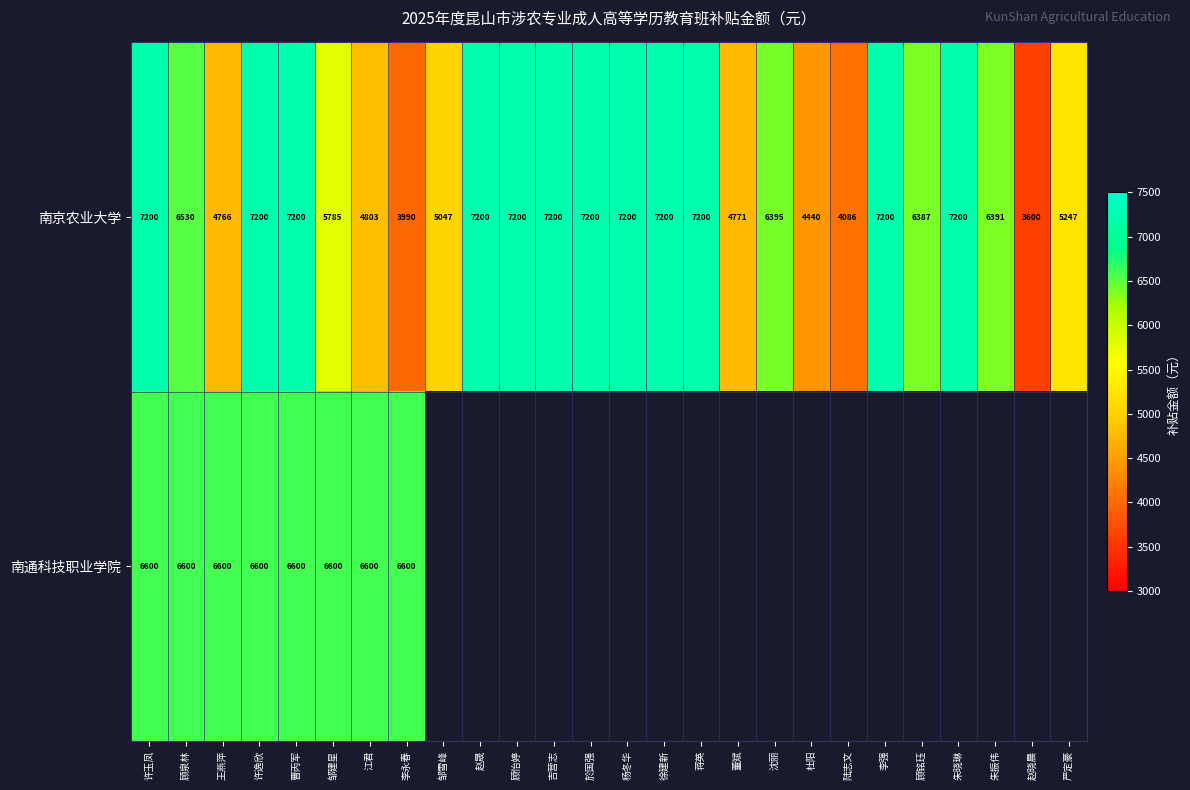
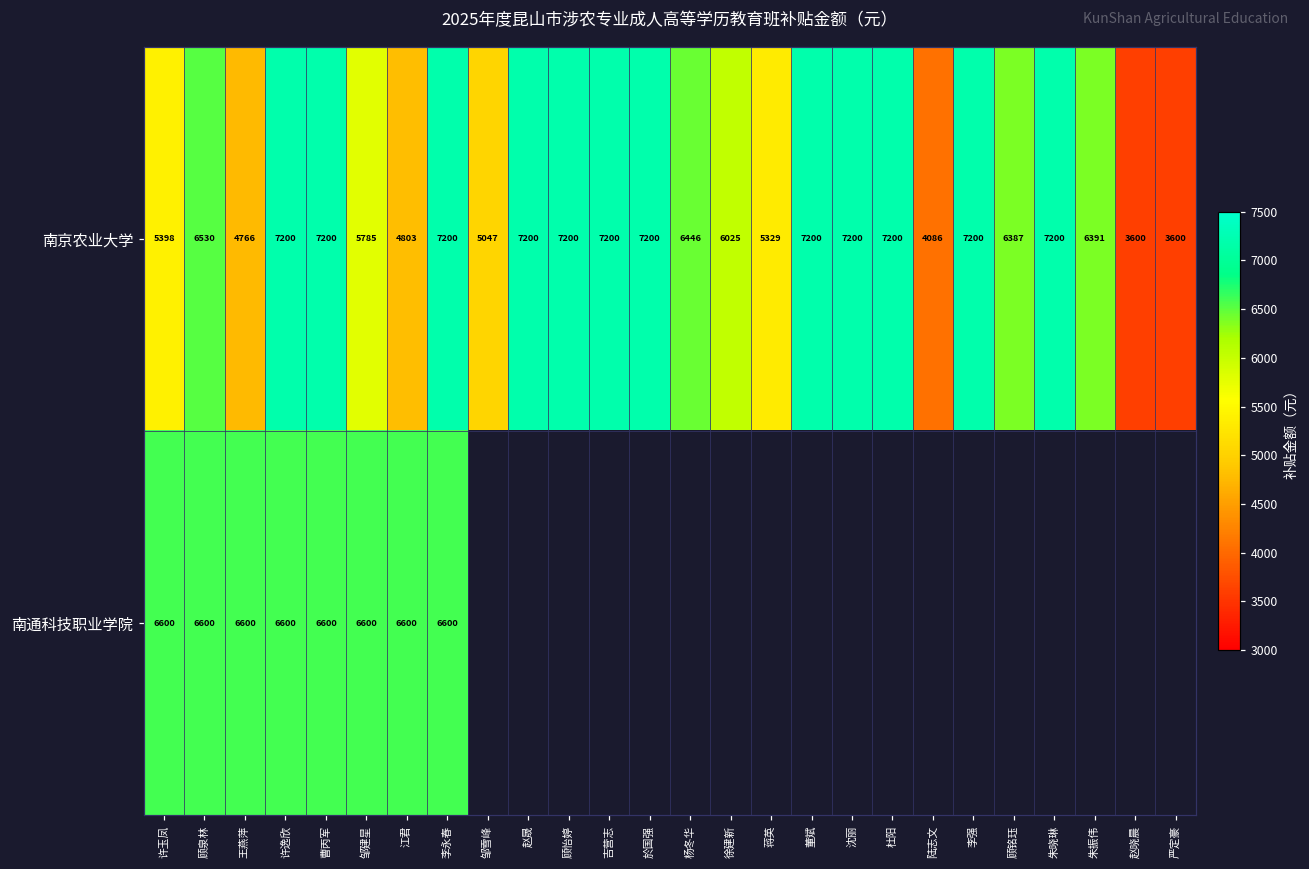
南京农业大学, 许玉凤: 7200 -> 5398
南京农业大学, 李永春: 3990 -> 7200
南京农业大学, 杨冬华: 7200 -> 6446
南京农业大学, 徐建新: 7200 -> 6025
南京农业大学, 蒋英: 7200 -> 5329
南京农业大学, 董斌: 4771 -> 7200
南京农业大学, 沈丽: 6395 -> 7200
南京农业大学, 杜阳: 4440 -> 7200
南京农业大学, 严定豪: 5247 -> 3600
